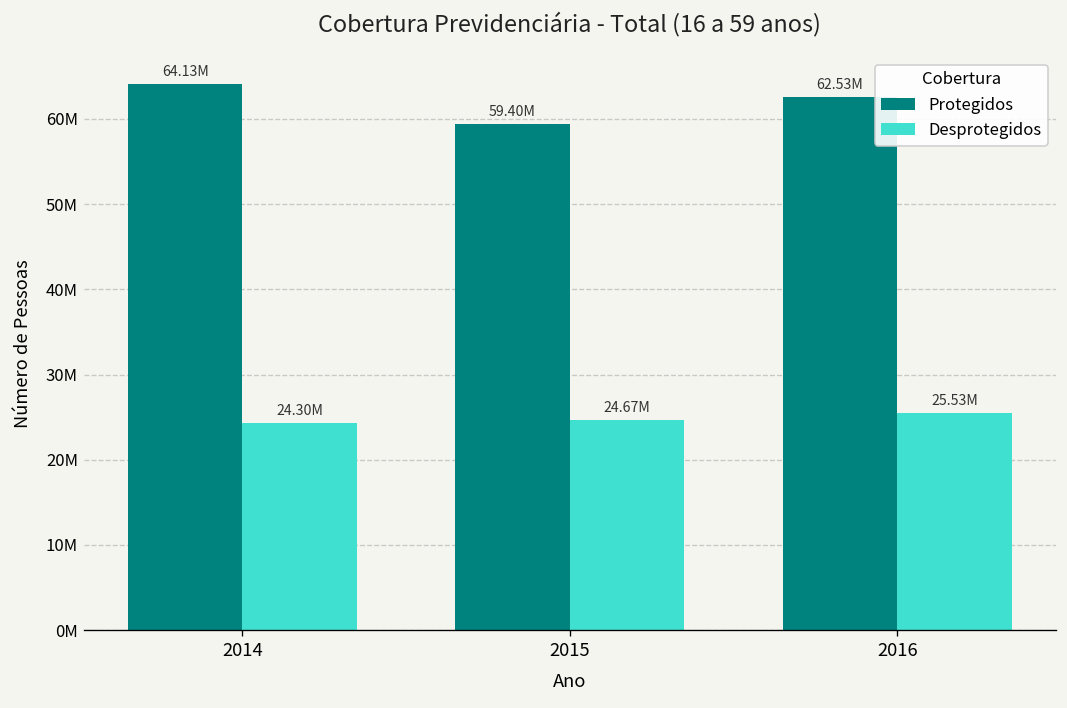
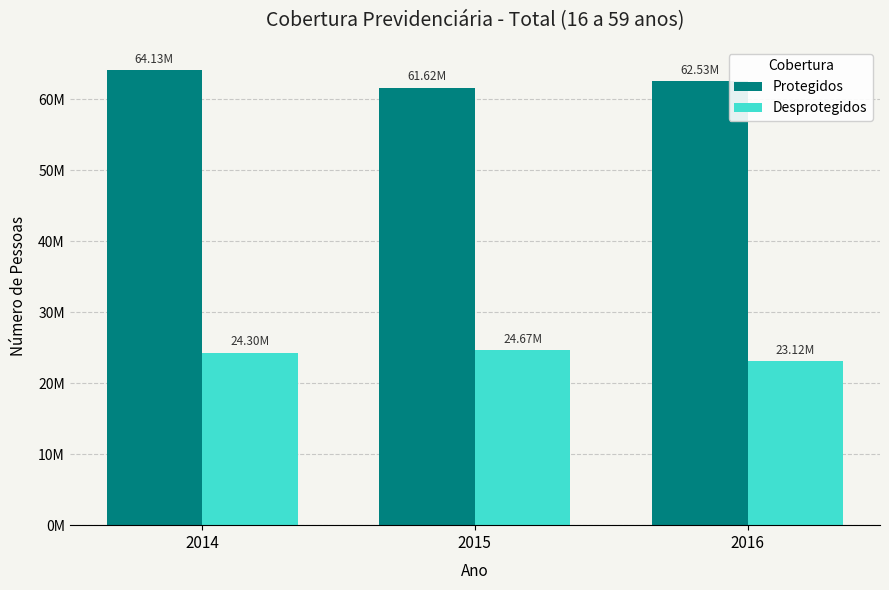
Protegidos, 2015: 59.40M -> 61.62M
Desprotegidos, 2016: 25.53M -> 23.12M
